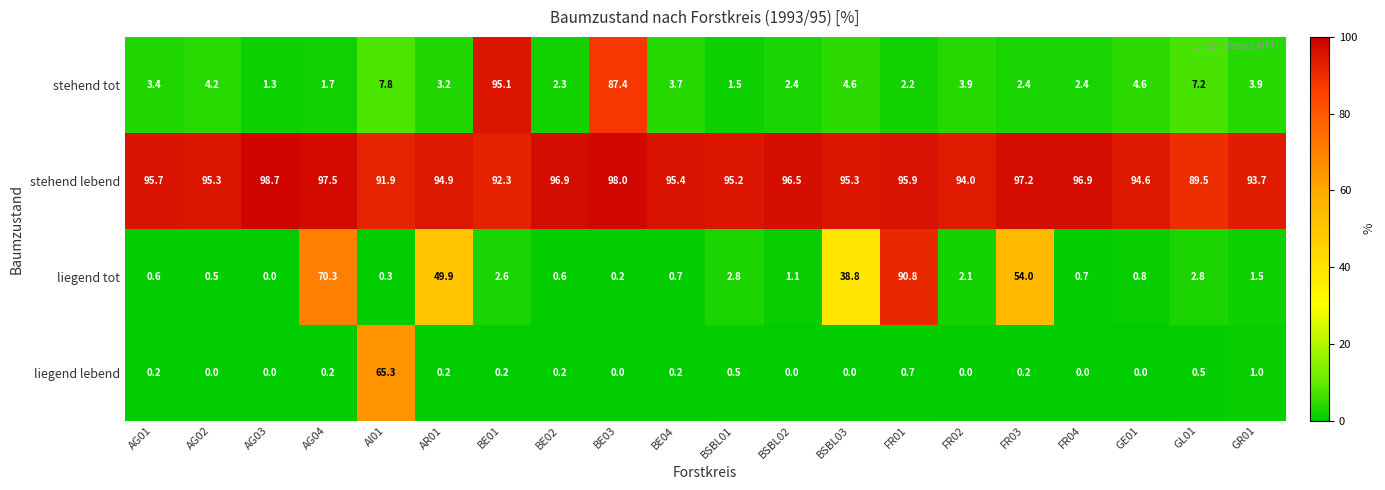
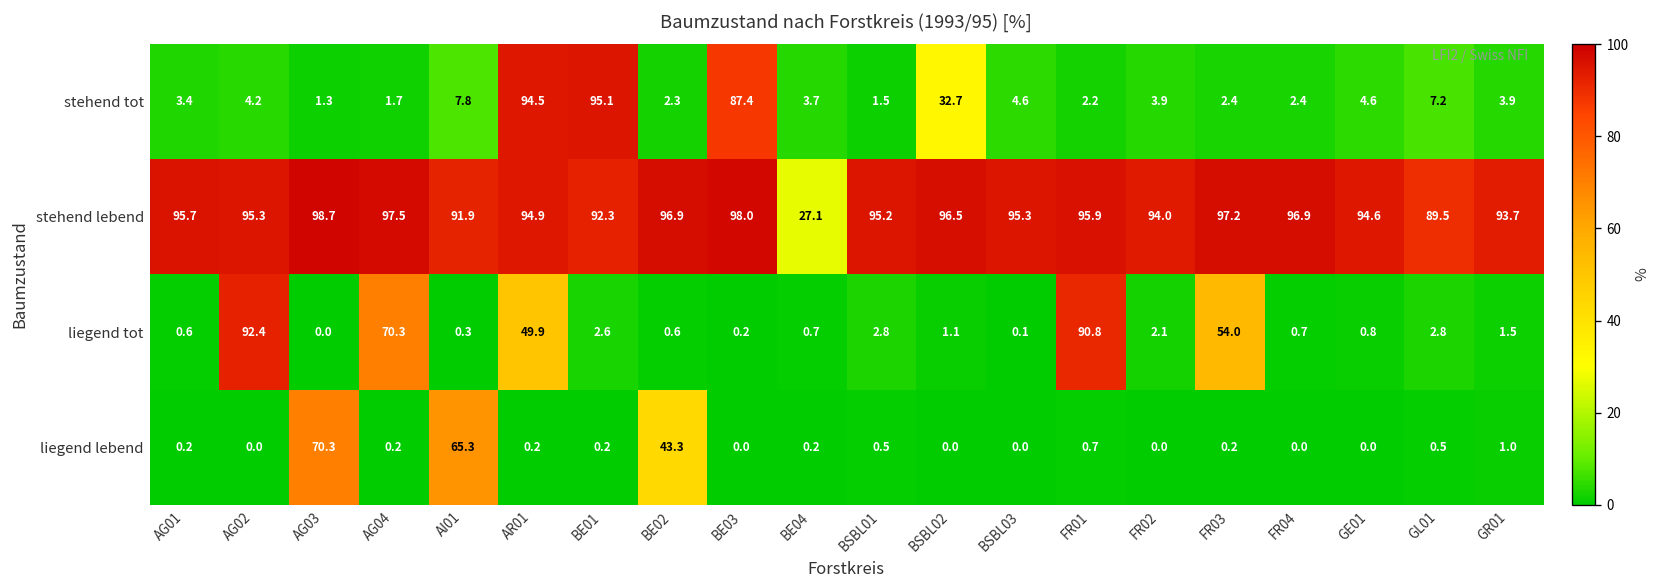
stehend tot, AR01: 3.2 -> 94.5
stehend tot, BSBL02: 2.4 -> 32.7
stehend lebend, BE04: 95.4 -> 27.1
liegend tot, AG02: 0.5 -> 92.4
liegend tot, BSBL03: 38.8 -> 0.1
liegend lebend, AG03: 0.0 -> 70.3
liegend lebend, BE02: 0.2 -> 43.3
